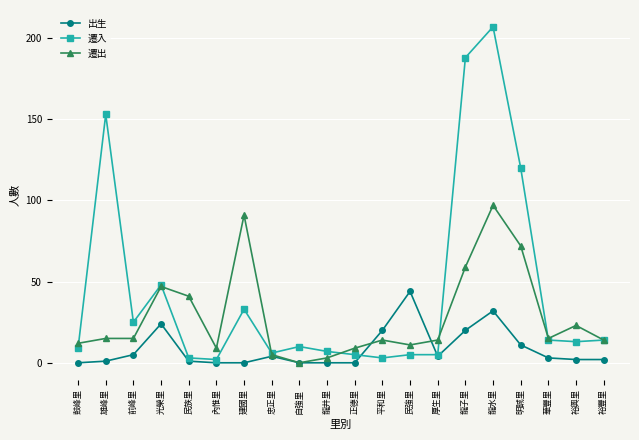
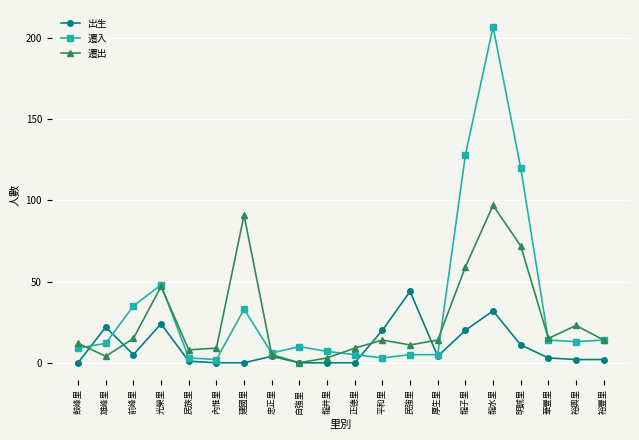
出生, 雄峰里: 1 -> 22
遷入, 雄峰里: 153 -> 12
遷出, 雄峰里: 15 -> 4
遷入, 前峰里: 25 -> 35
遷出, 民族里: 41 -> 8
遷入, 龍子里: 188 -> 128
